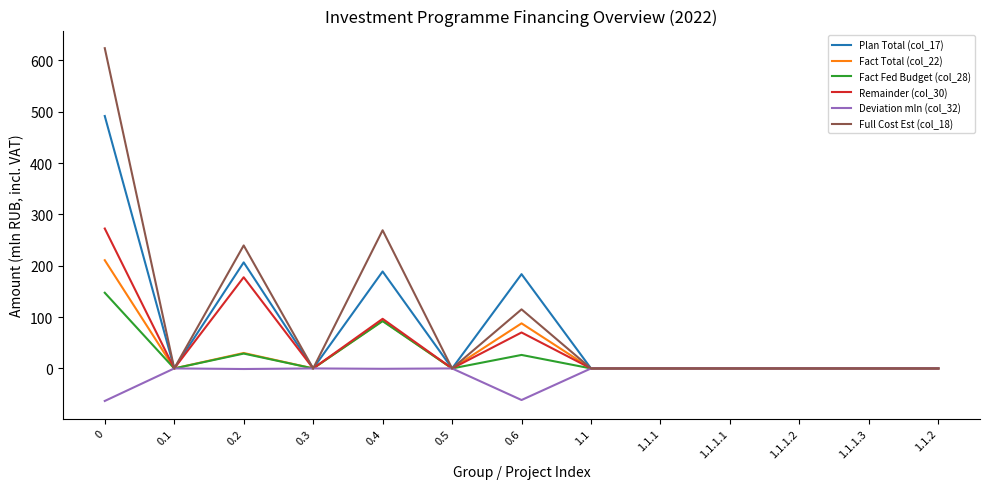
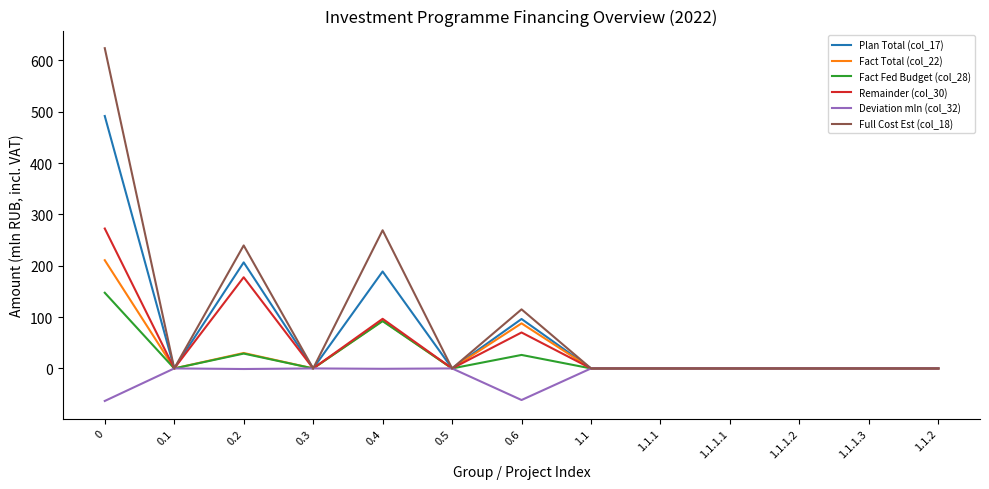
Plan Total (col_17), 0.6: 180 -> 100
